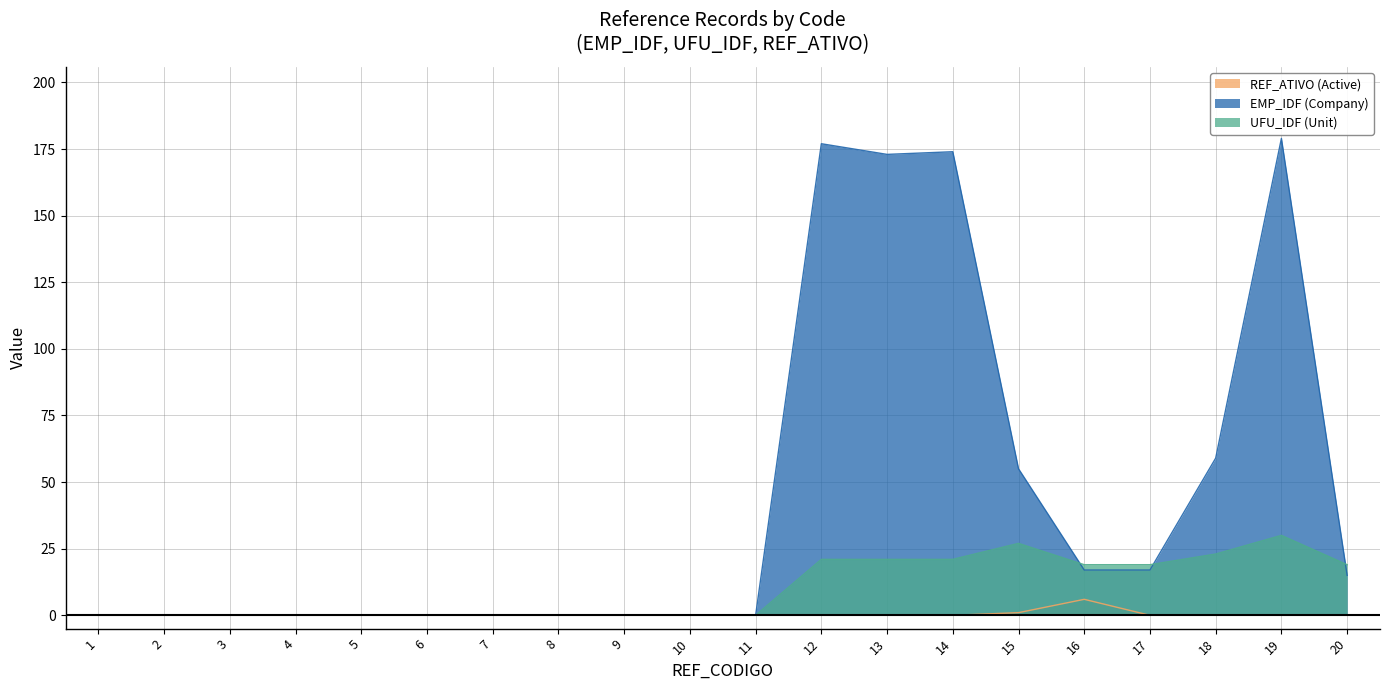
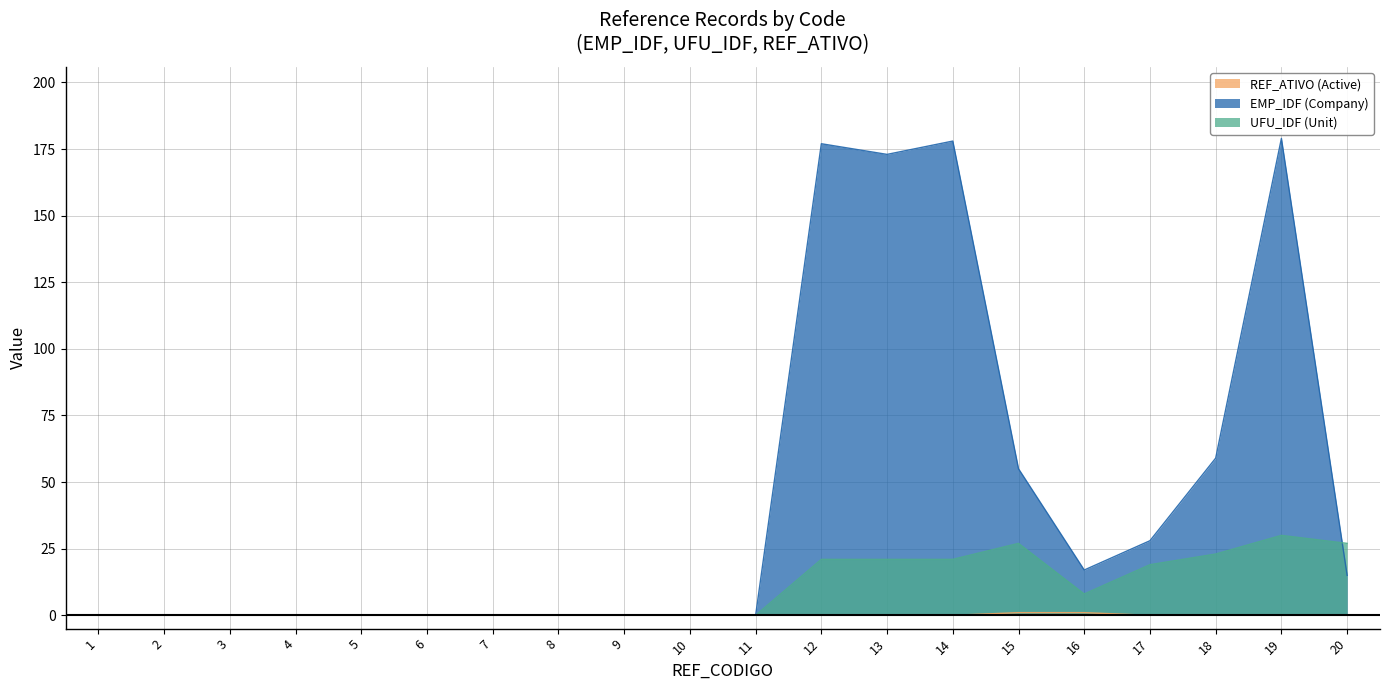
EMP_IDF (Company), 14: 174 -> 178
REF_ATIVO (Active), 16: 6 -> 1
UFU_IDF (Unit), 16: 19 -> 8
EMP_IDF (Company), 17: 17 -> 28
UFU_IDF (Unit), 20: 19 -> 27
